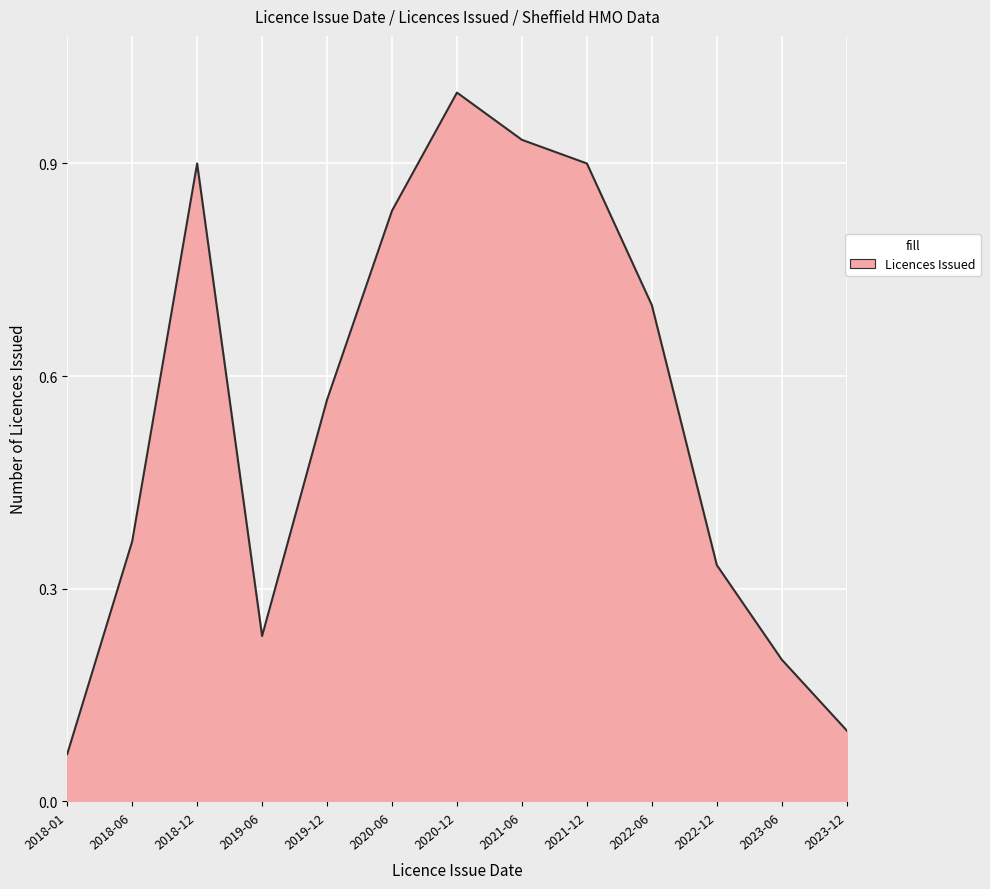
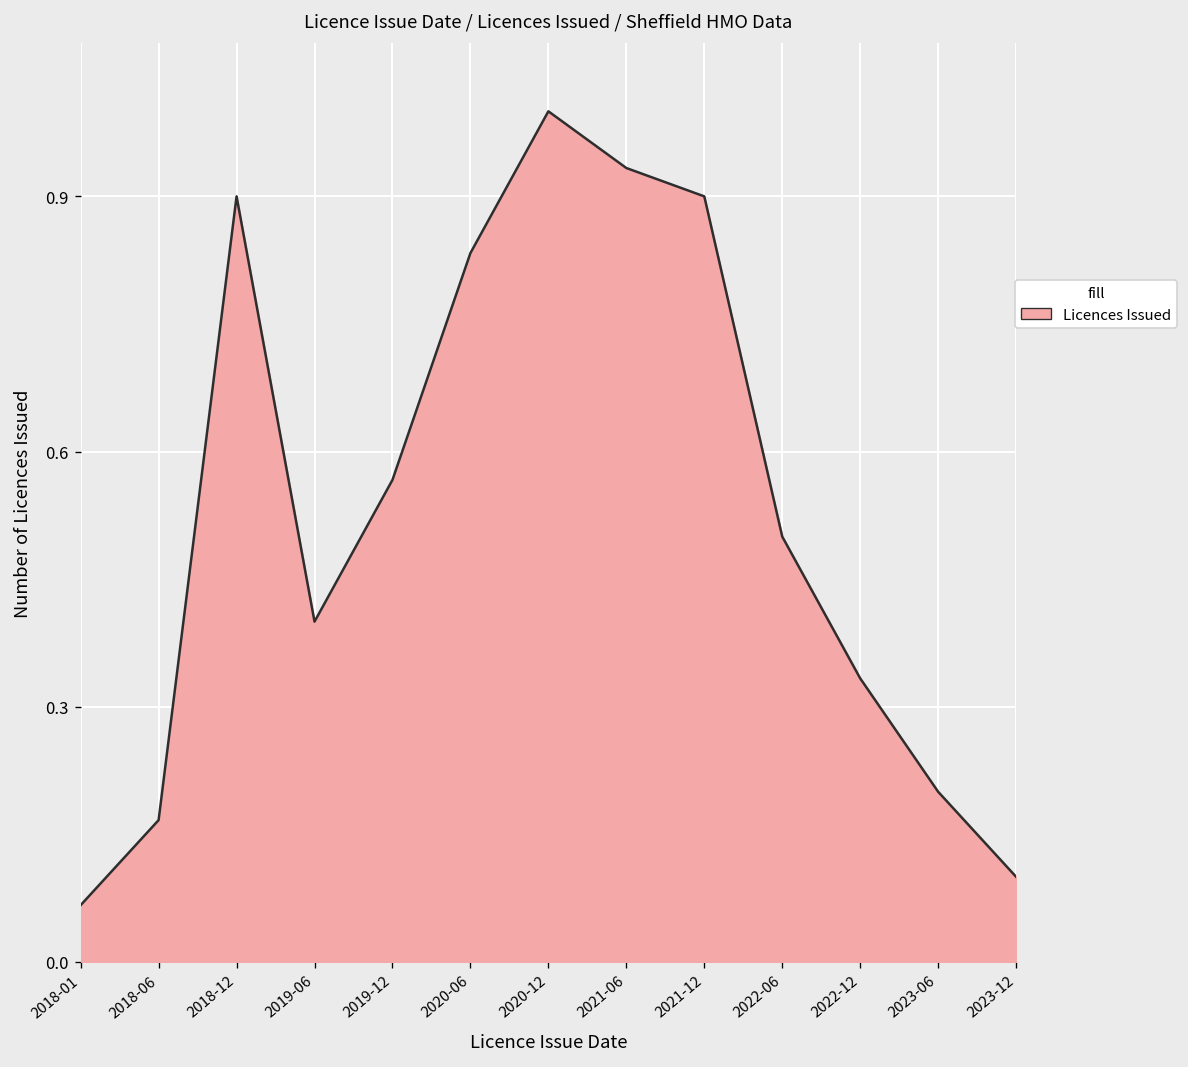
2018-06: 0.37 -> 0.17
2019-06: 0.23 -> 0.40
2022-06: 0.70 -> 0.50
